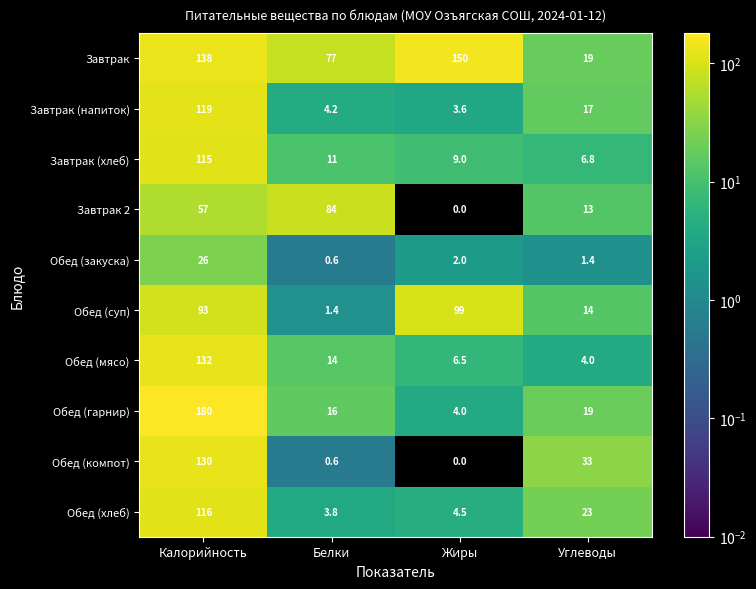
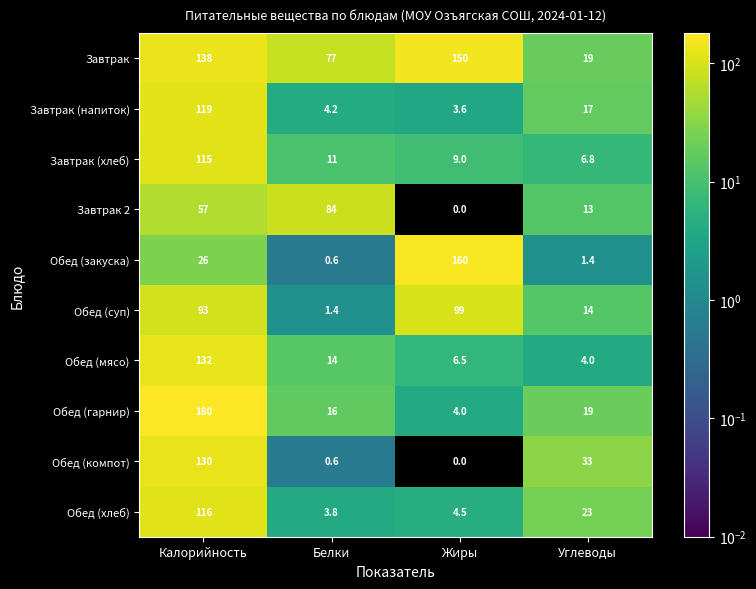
Обед (закуска), Жиры: 2.0 -> 160
